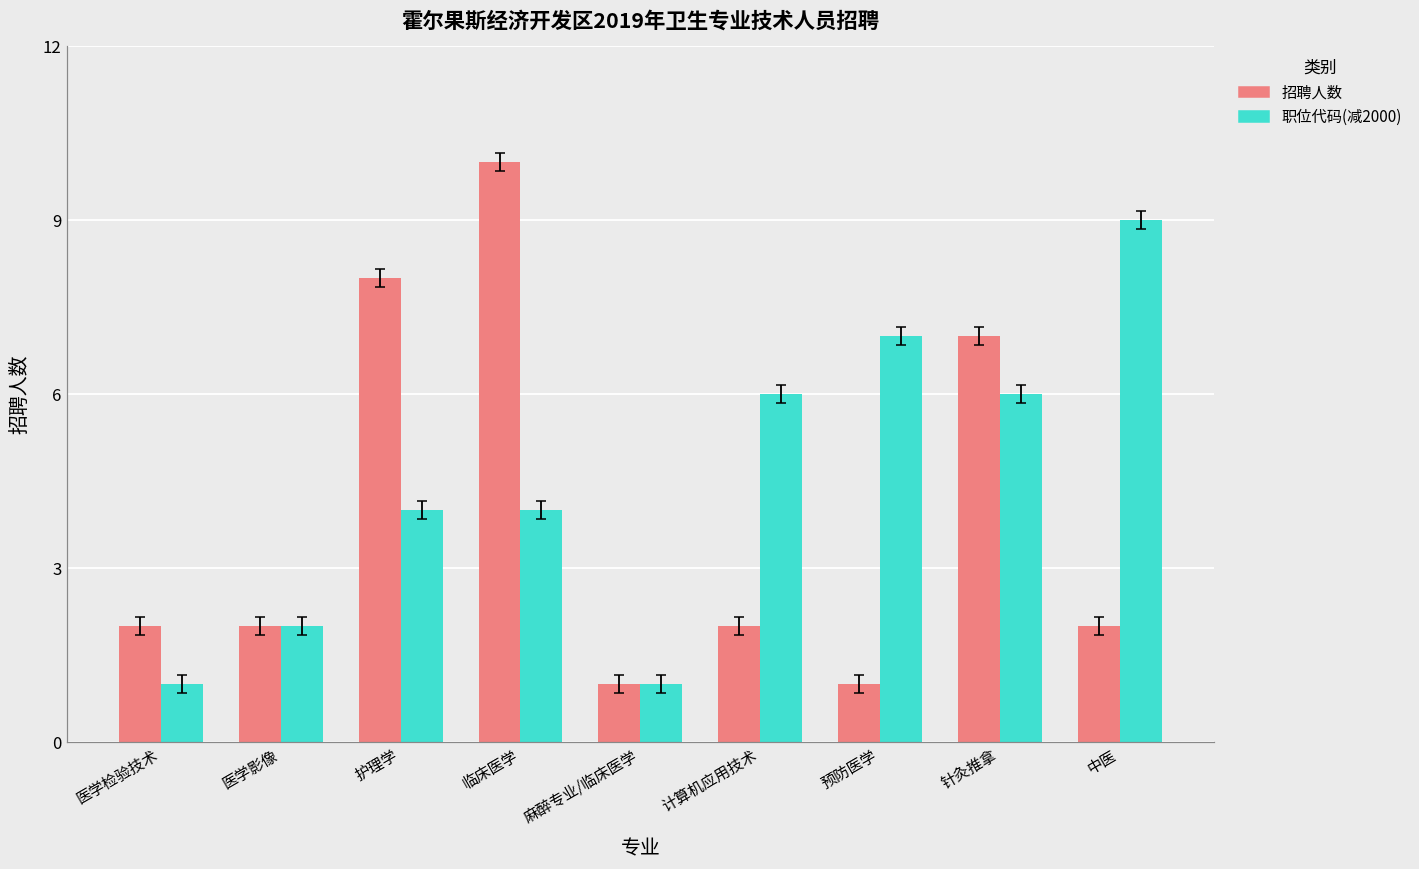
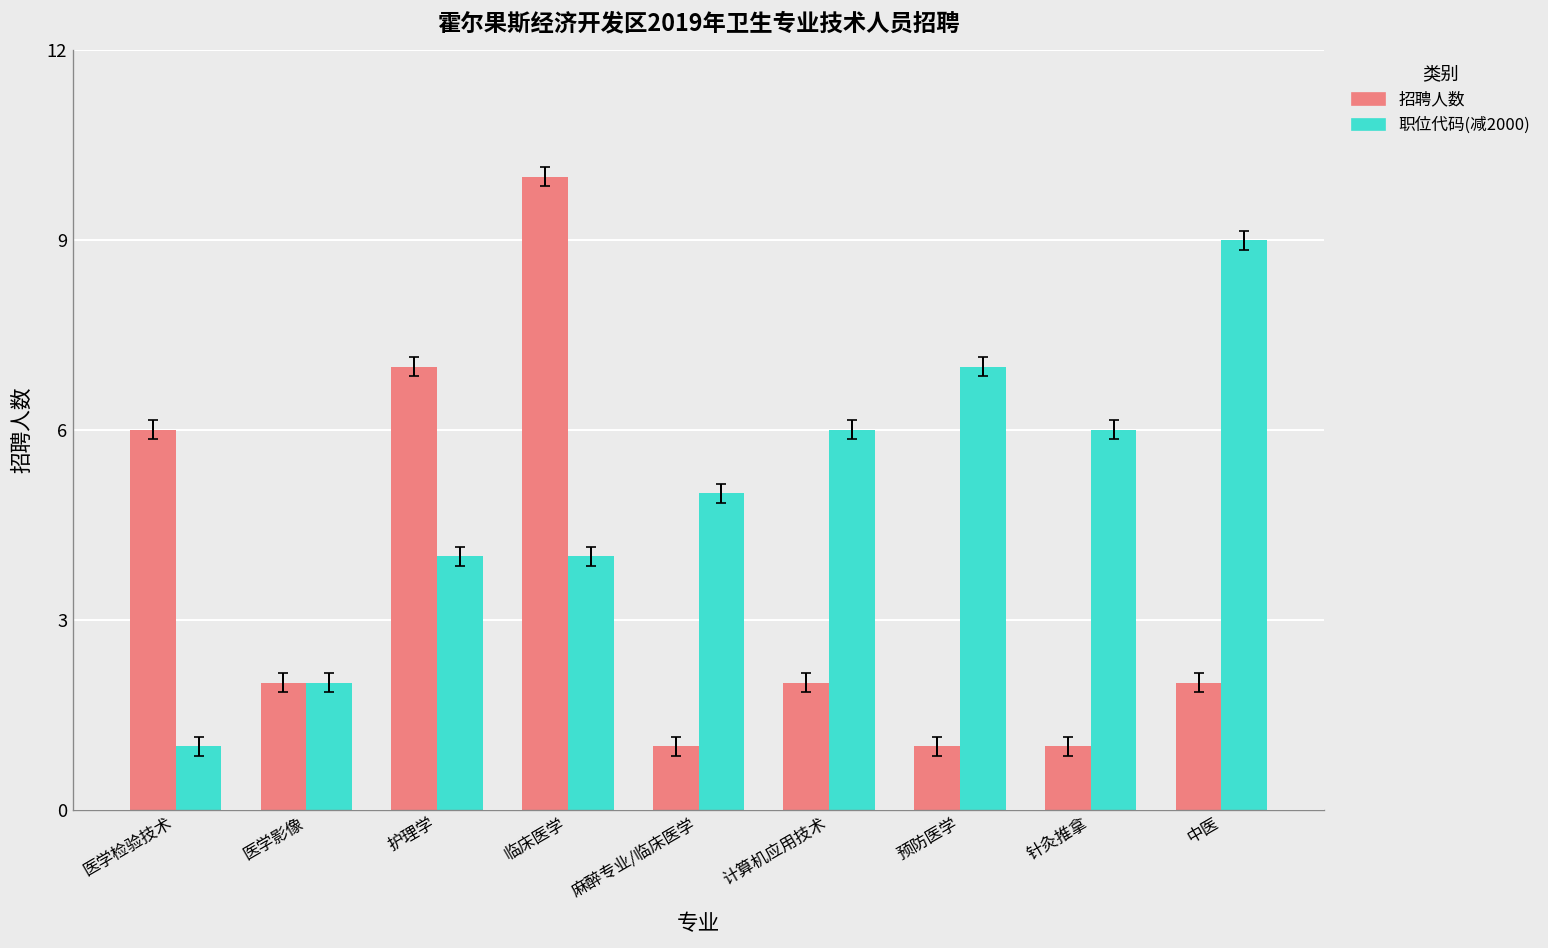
招聘人数, 医学检验技术: 2 -> 6
招聘人数, 护理学: 8 -> 7
职位代码(减2000), 麻醉专业/临床医学: 1.0 -> 5.0
招聘人数, 针灸推拿: 7 -> 1
